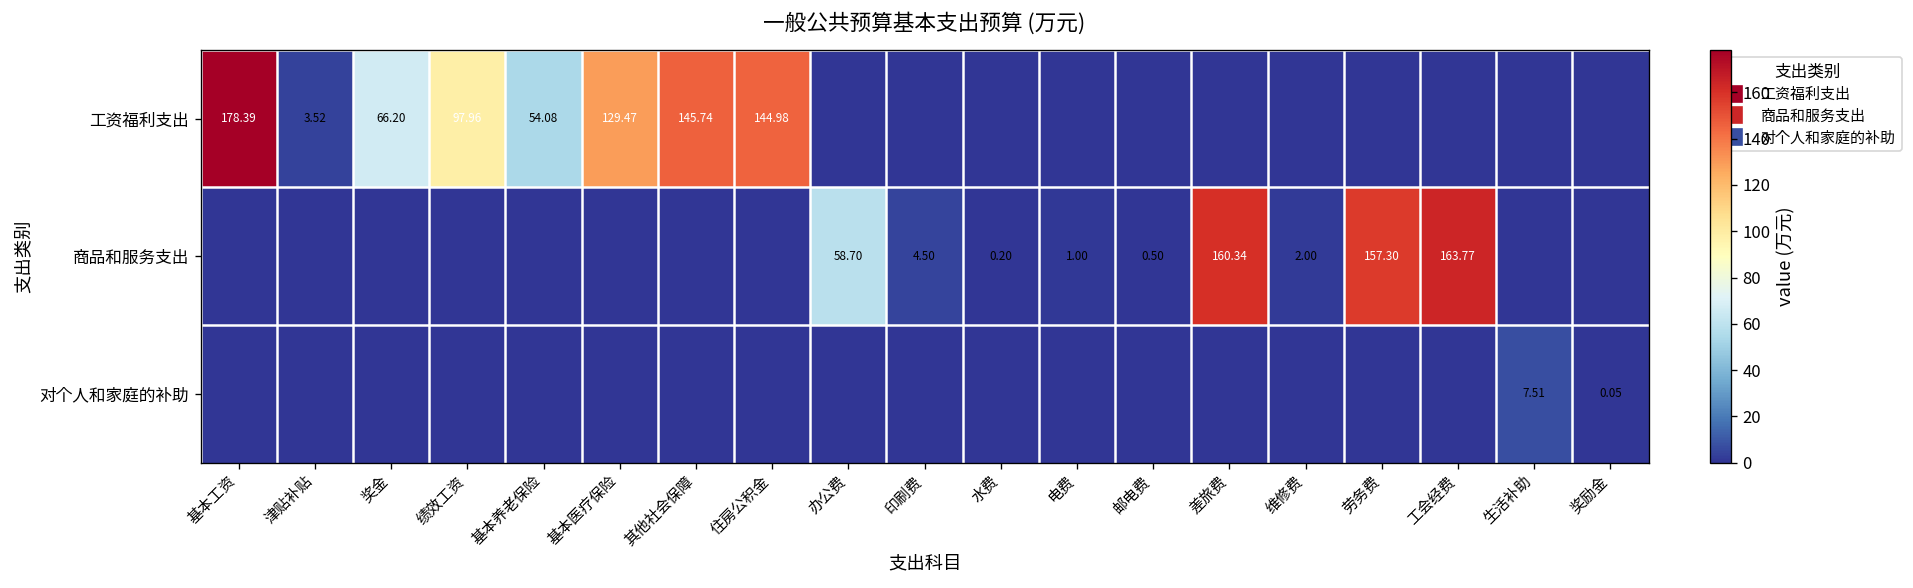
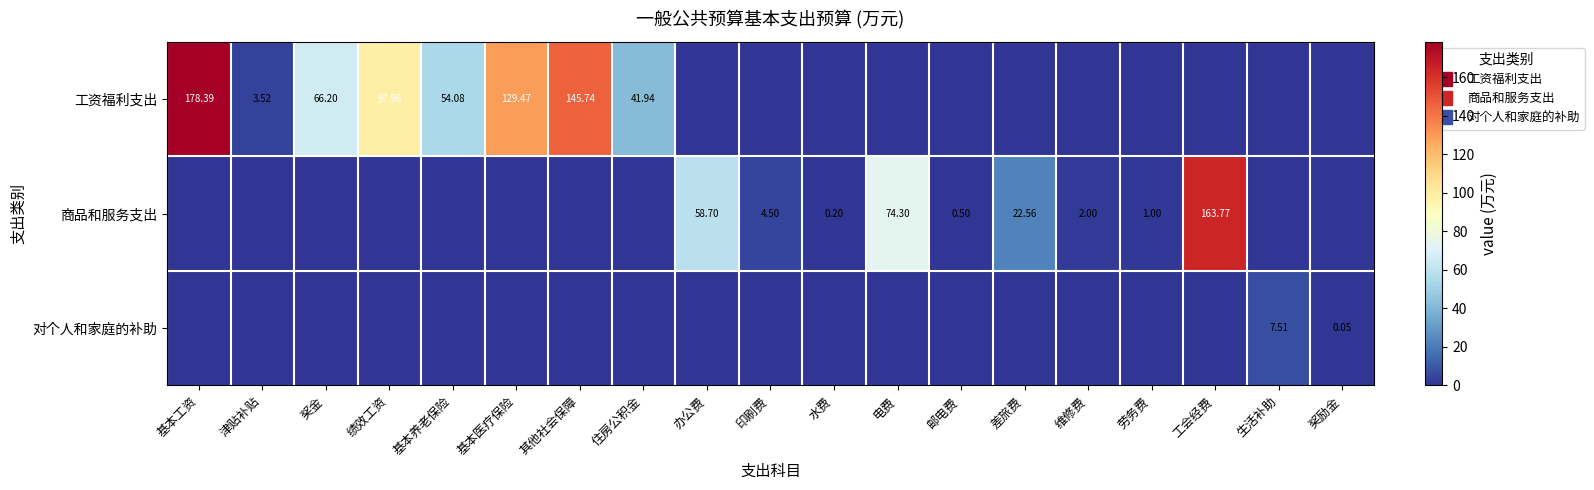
工资福利支出, 住房公积金: 144.98 -> 41.94
商品和服务支出, 电费: 1.00 -> 74.30
商品和服务支出, 差旅费: 160.34 -> 22.56
商品和服务支出, 劳务费: 157.30 -> 1.00
